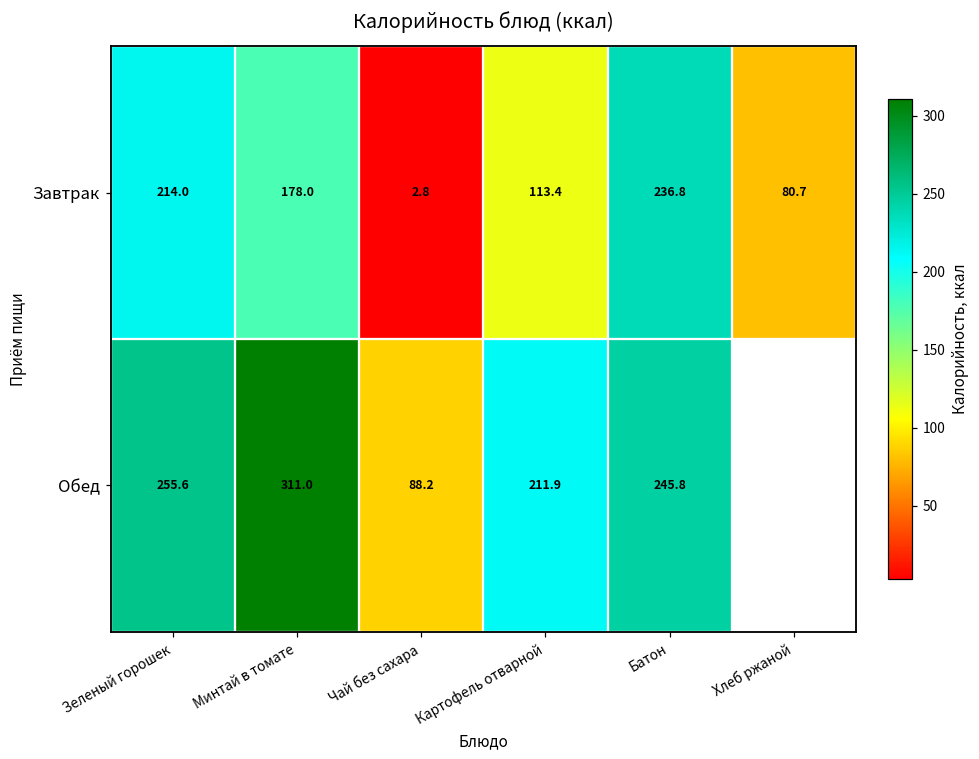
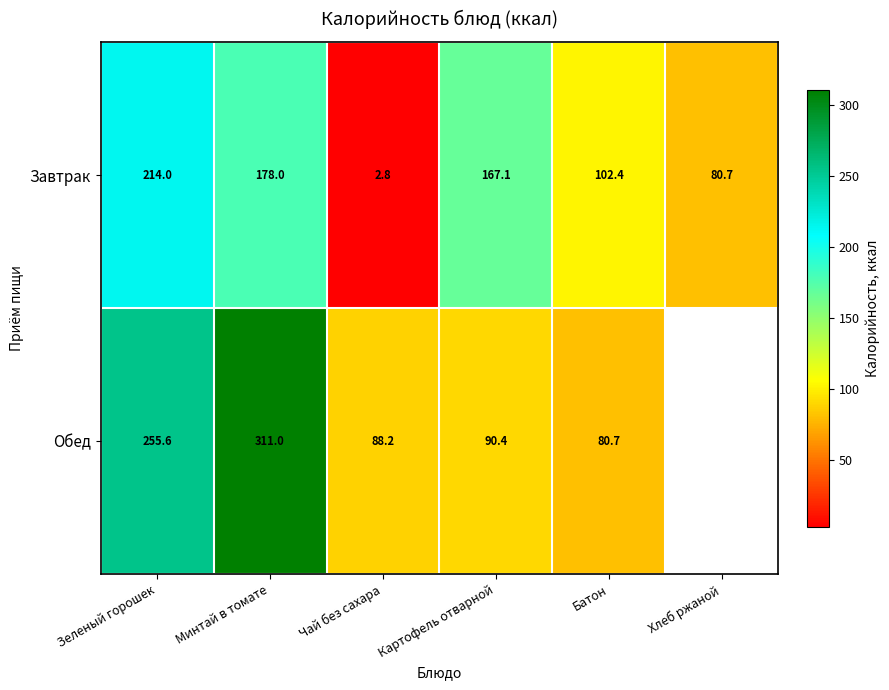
Завтрак, Картофель отварной: 113.4 -> 167.1
Завтрак, Батон: 236.8 -> 102.4
Обед, Картофель отварной: 211.9 -> 90.4
Обед, Батон: 245.8 -> 80.7
